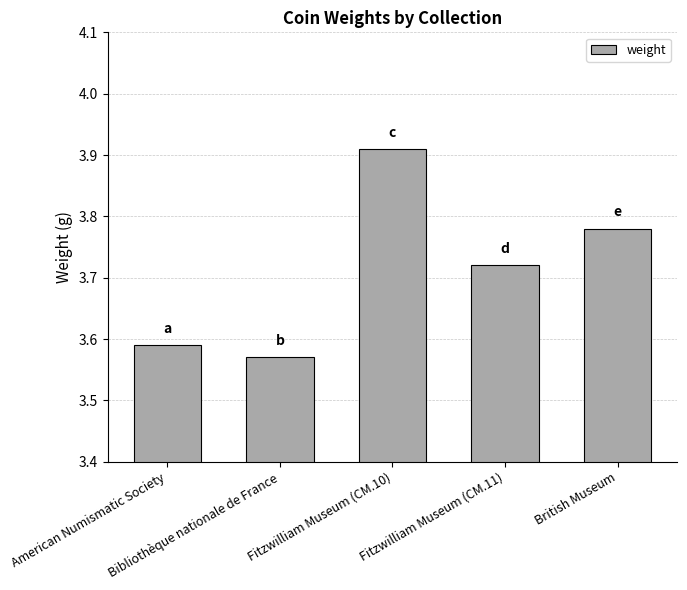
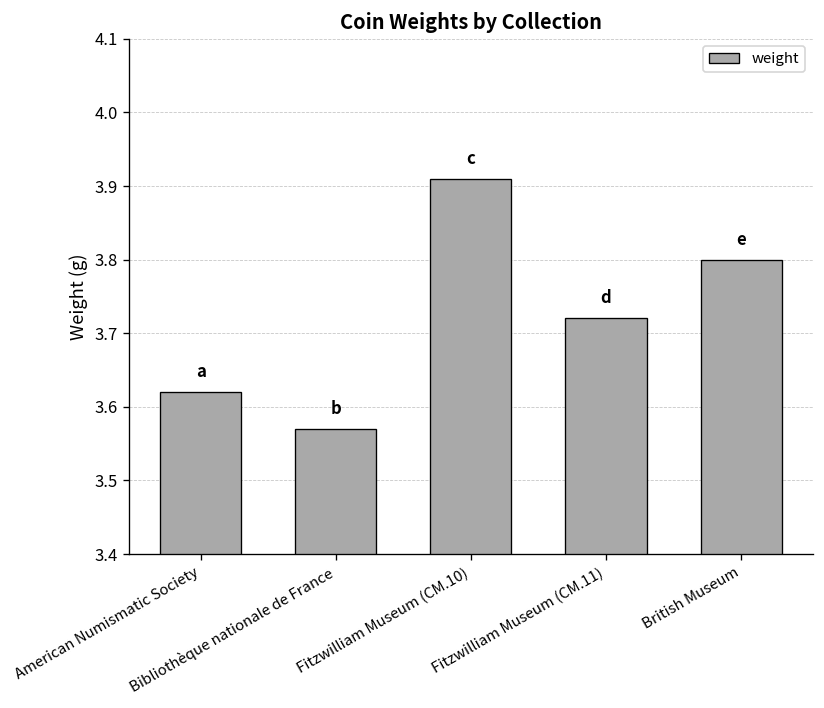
American Numismatic Society: 3.59 -> 3.62
British Museum: 3.78 -> 3.80
